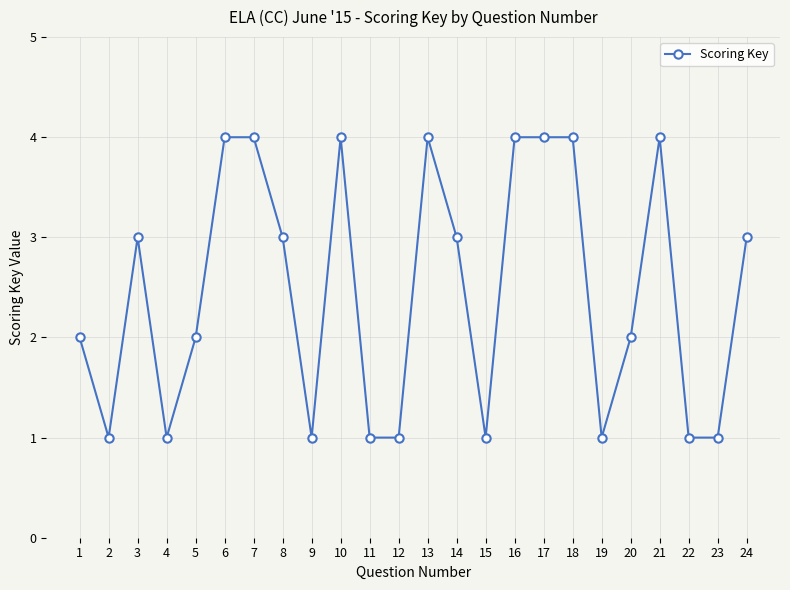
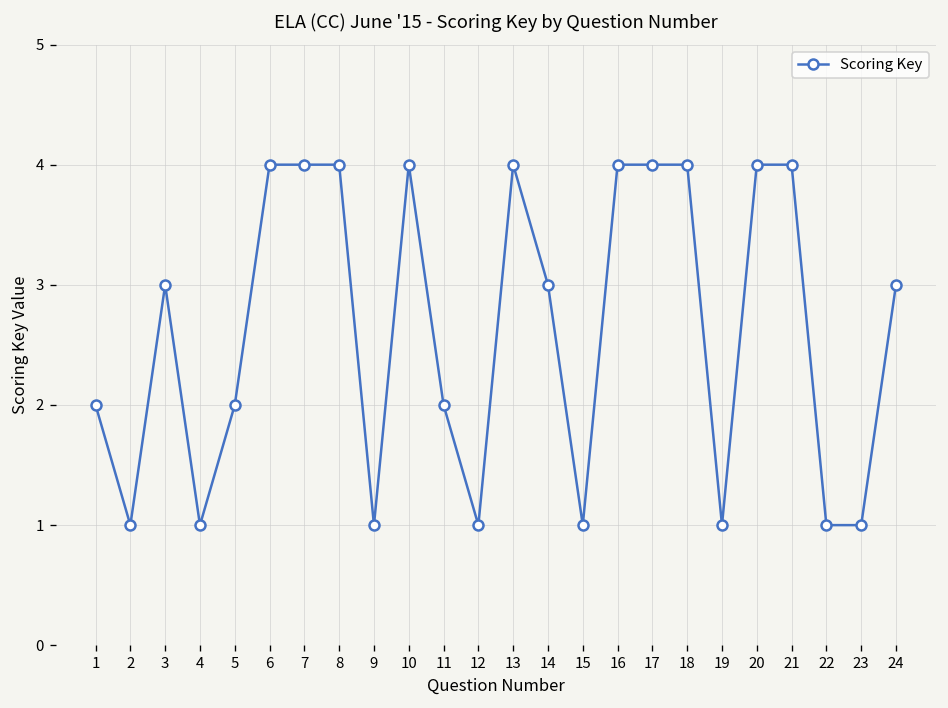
8: 3 -> 4
11: 1 -> 2
20: 2 -> 4
